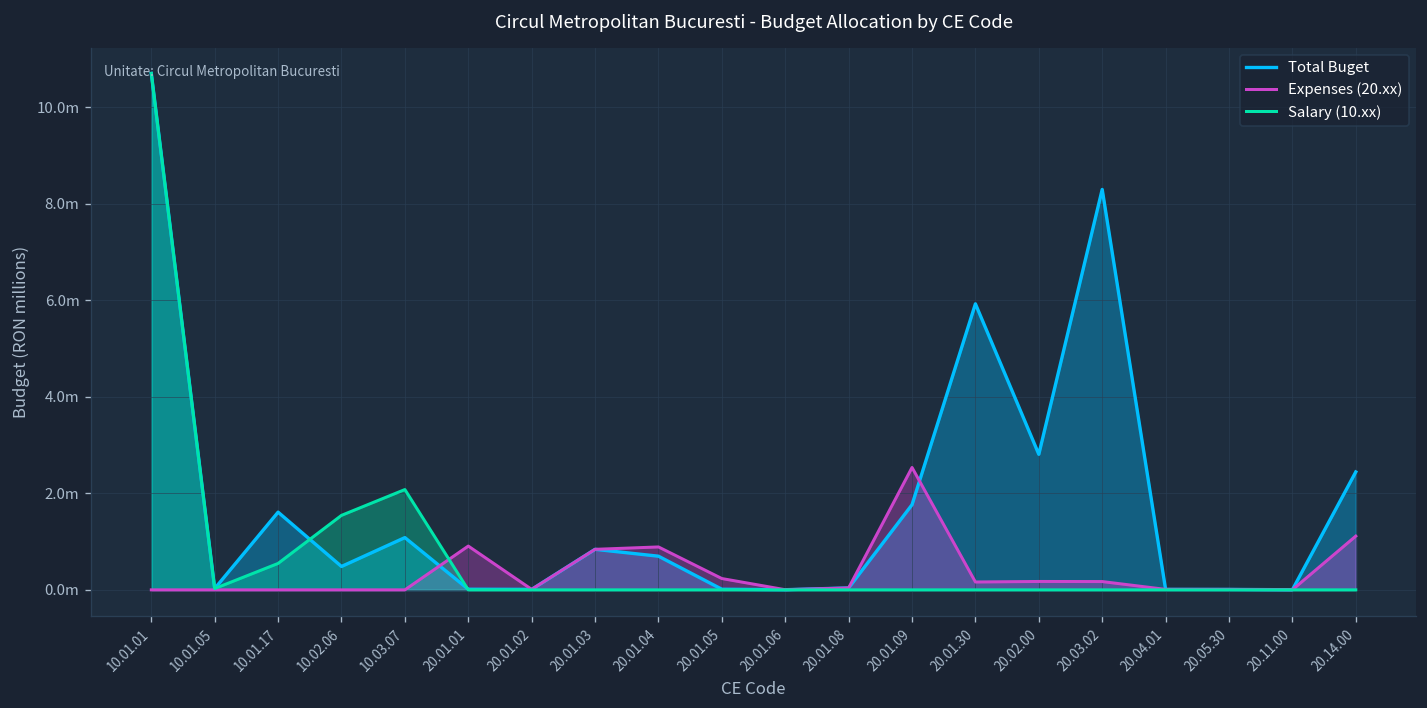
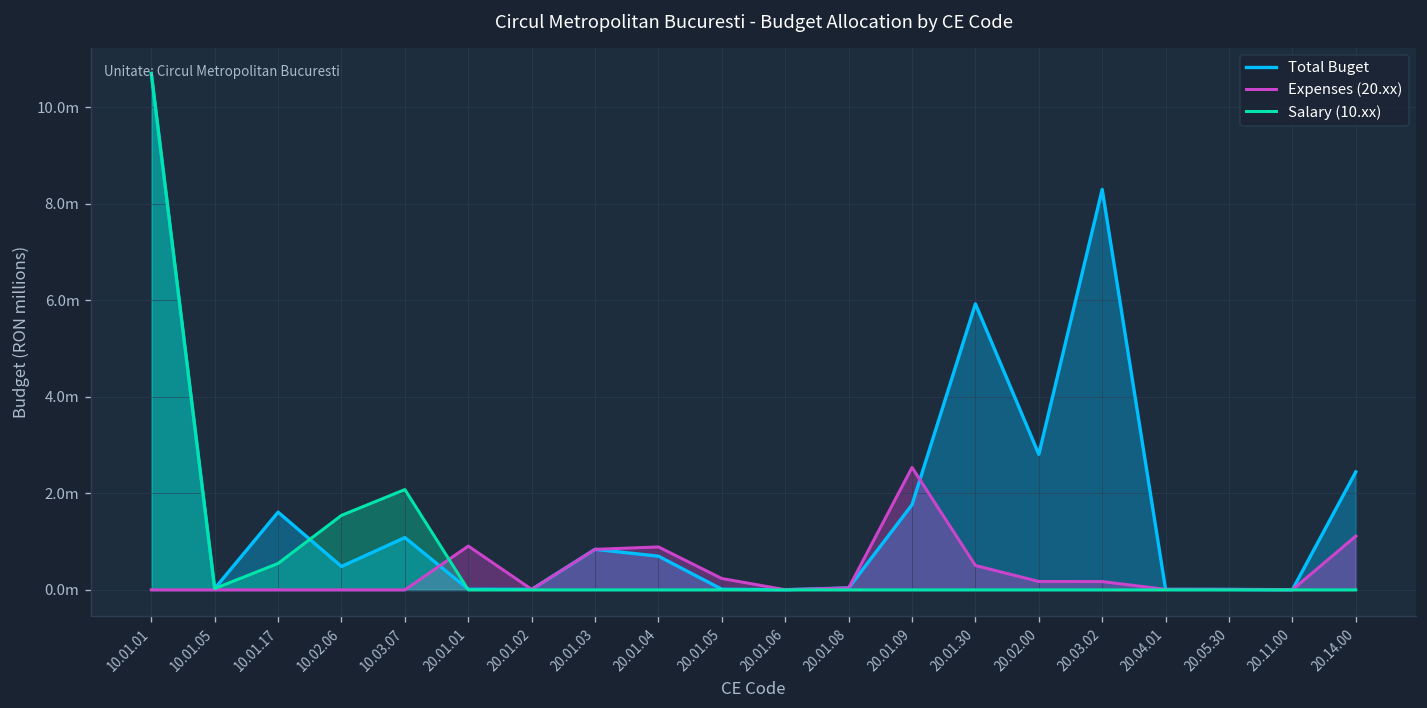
Expenses (20.xx), 20.01.30: 0.2m -> 0.5m
